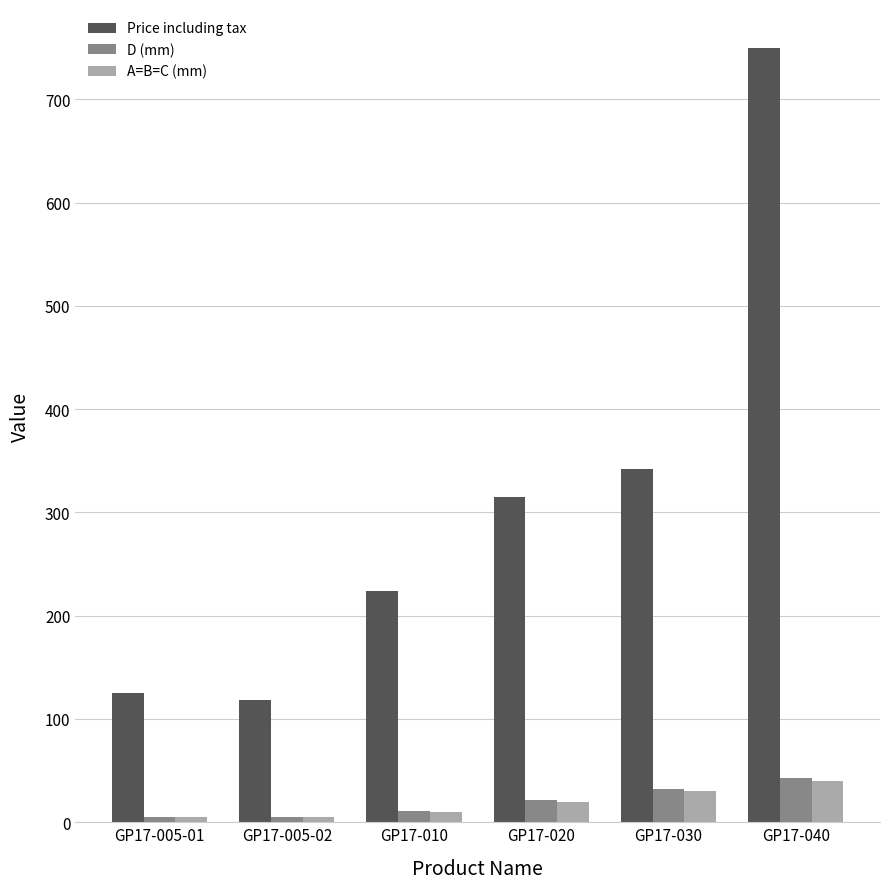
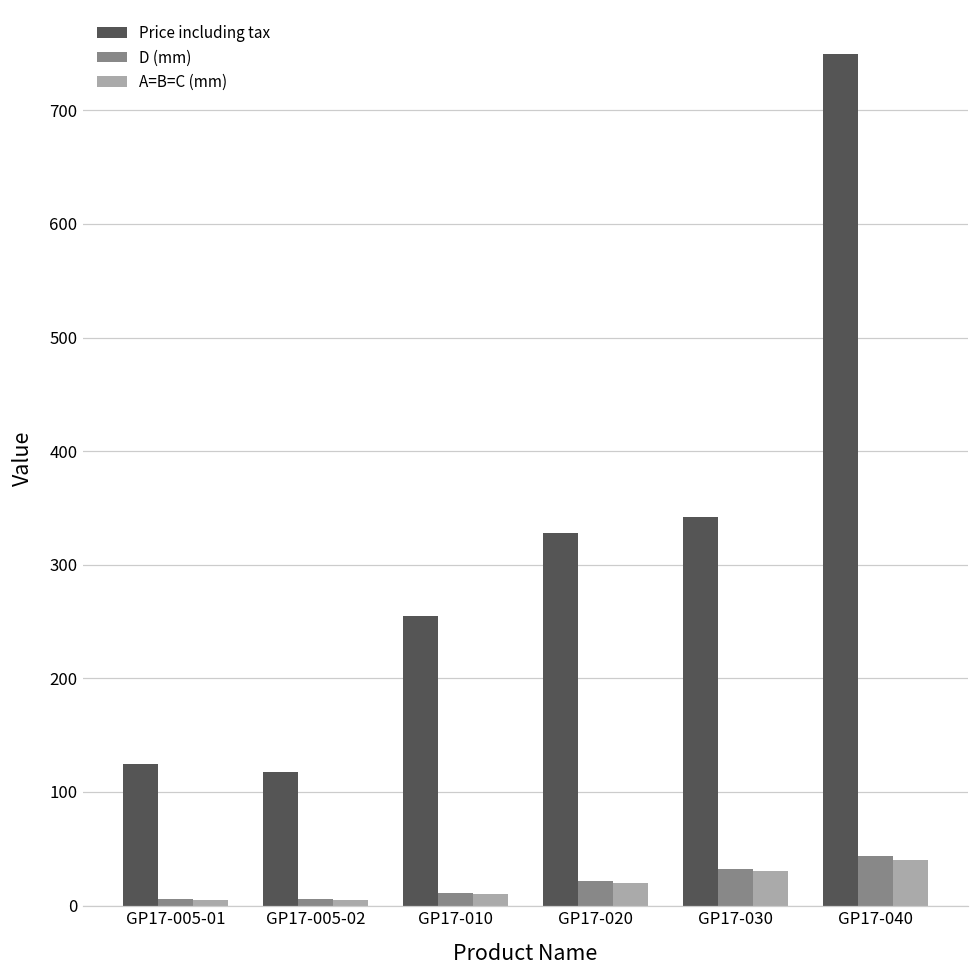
Price including tax, GP17-010: 224 -> 255
Price including tax, GP17-020: 315 -> 328
